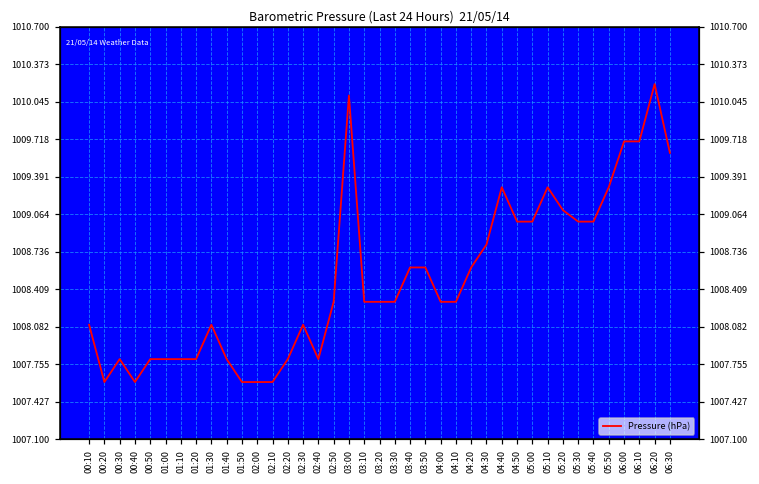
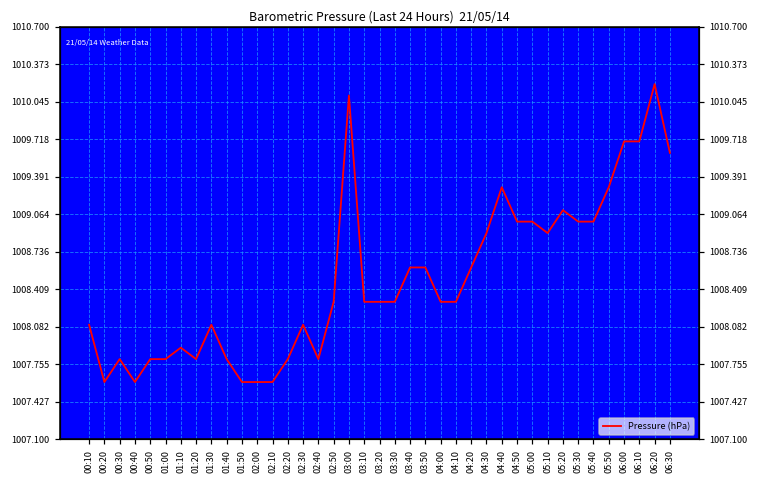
01:10: 1007.8 -> 1007.9
04:30: 1008.8 -> 1008.9
05:10: 1009.3 -> 1008.9
